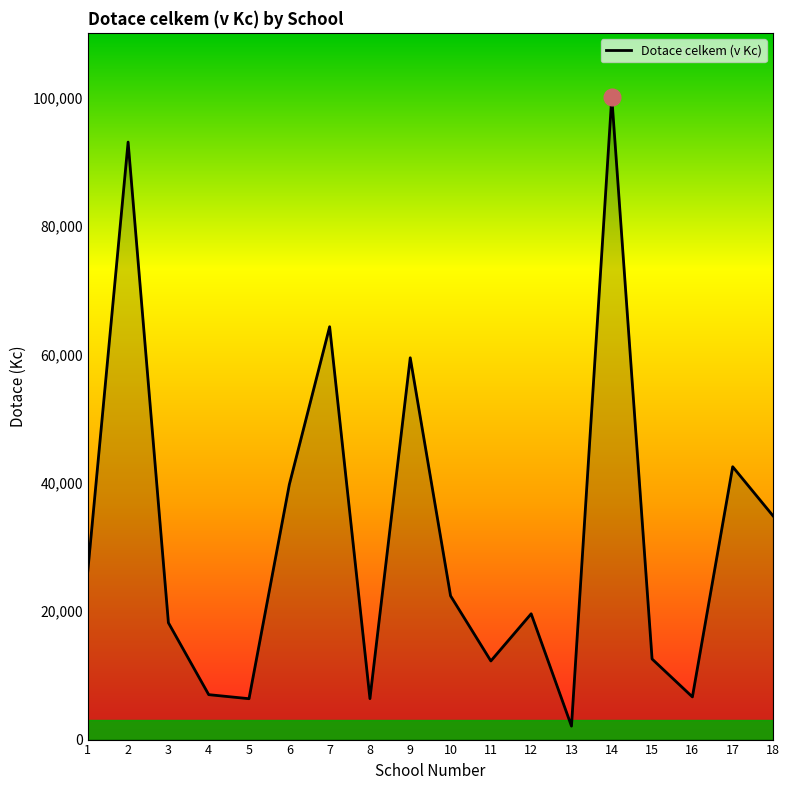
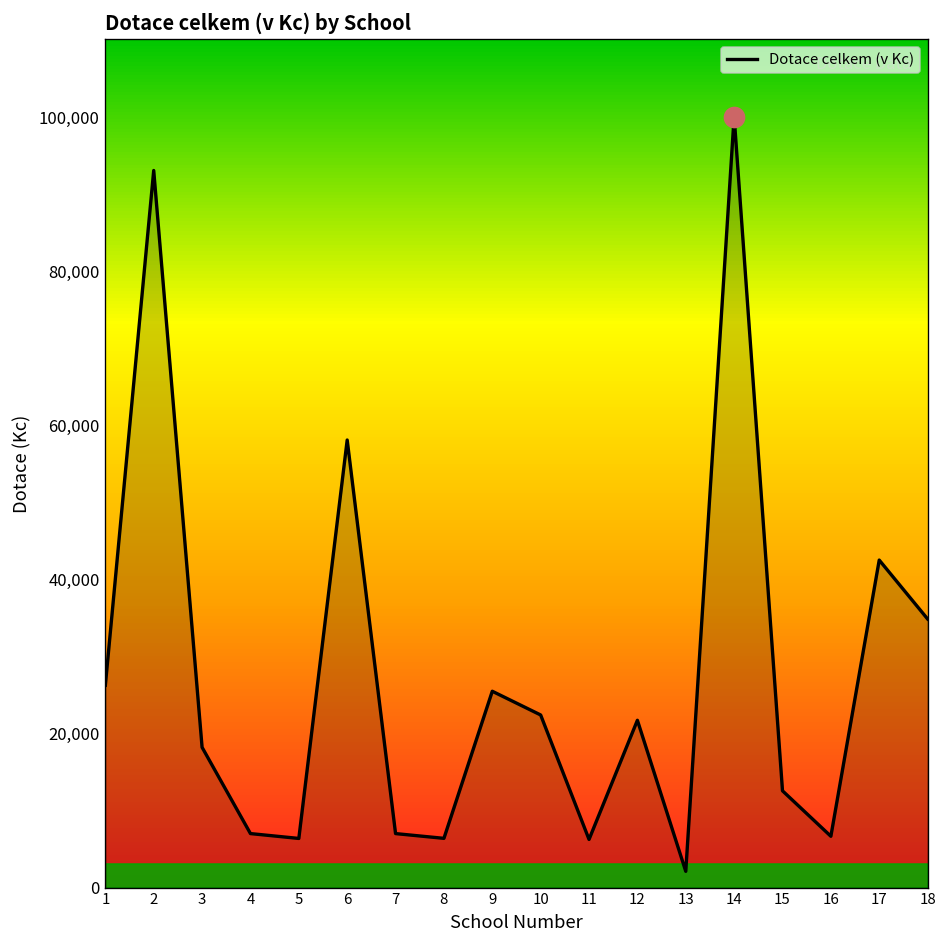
Dotace celkem (v Kc), 6: 40,000 -> 58,000
Dotace celkem (v Kc), 7: 64,000 -> 7,000
Dotace celkem (v Kc), 9: 59,000 -> 25,000
Dotace celkem (v Kc), 11: 12,000 -> 6,000
Dotace celkem (v Kc), 12: 20,000 -> 22,000
